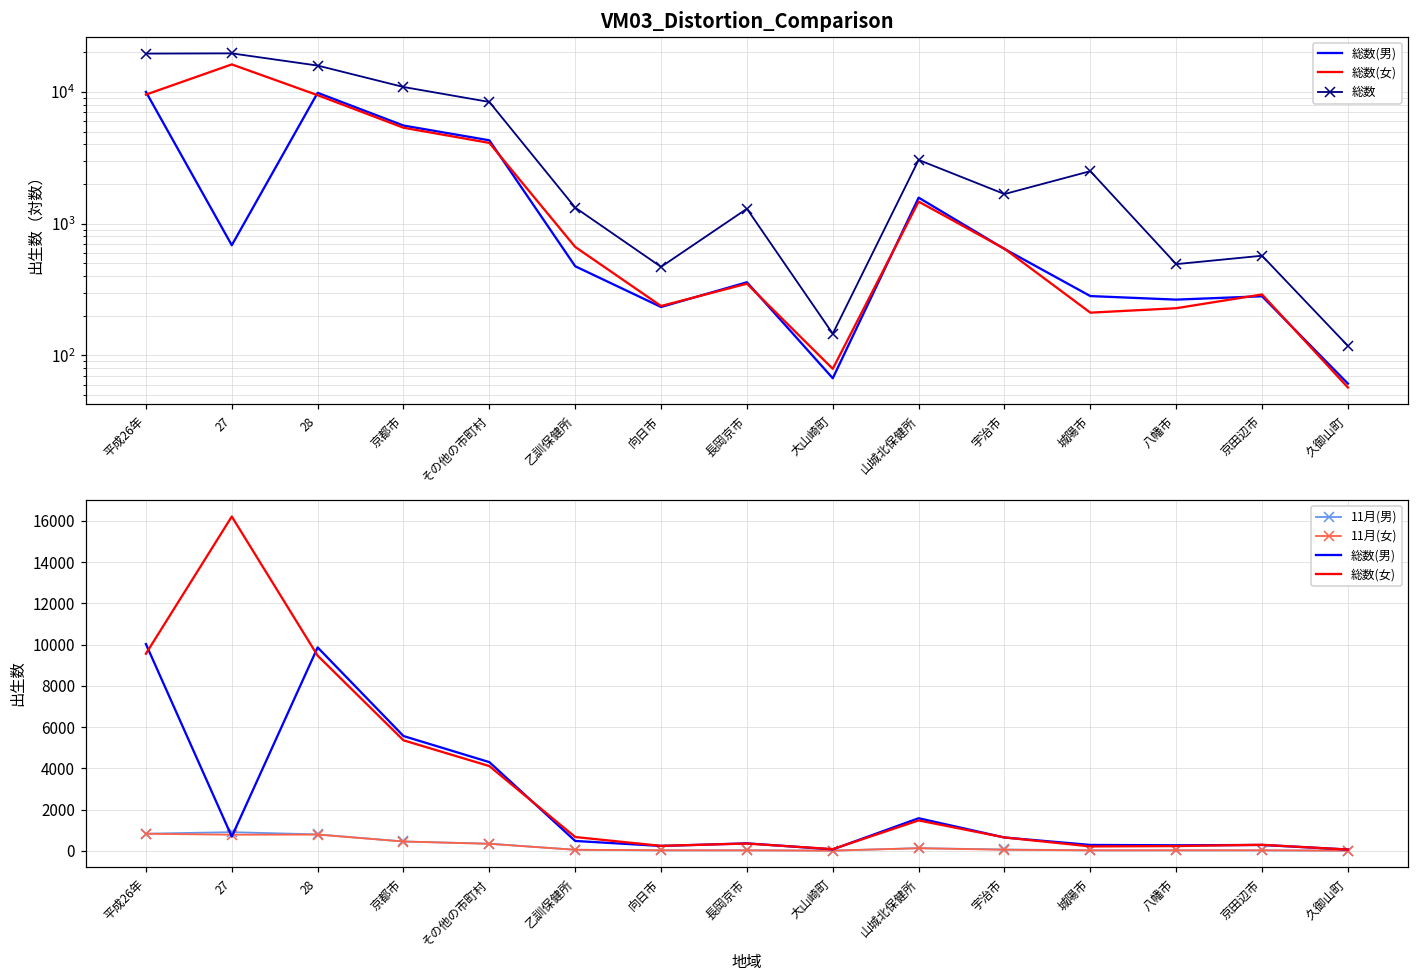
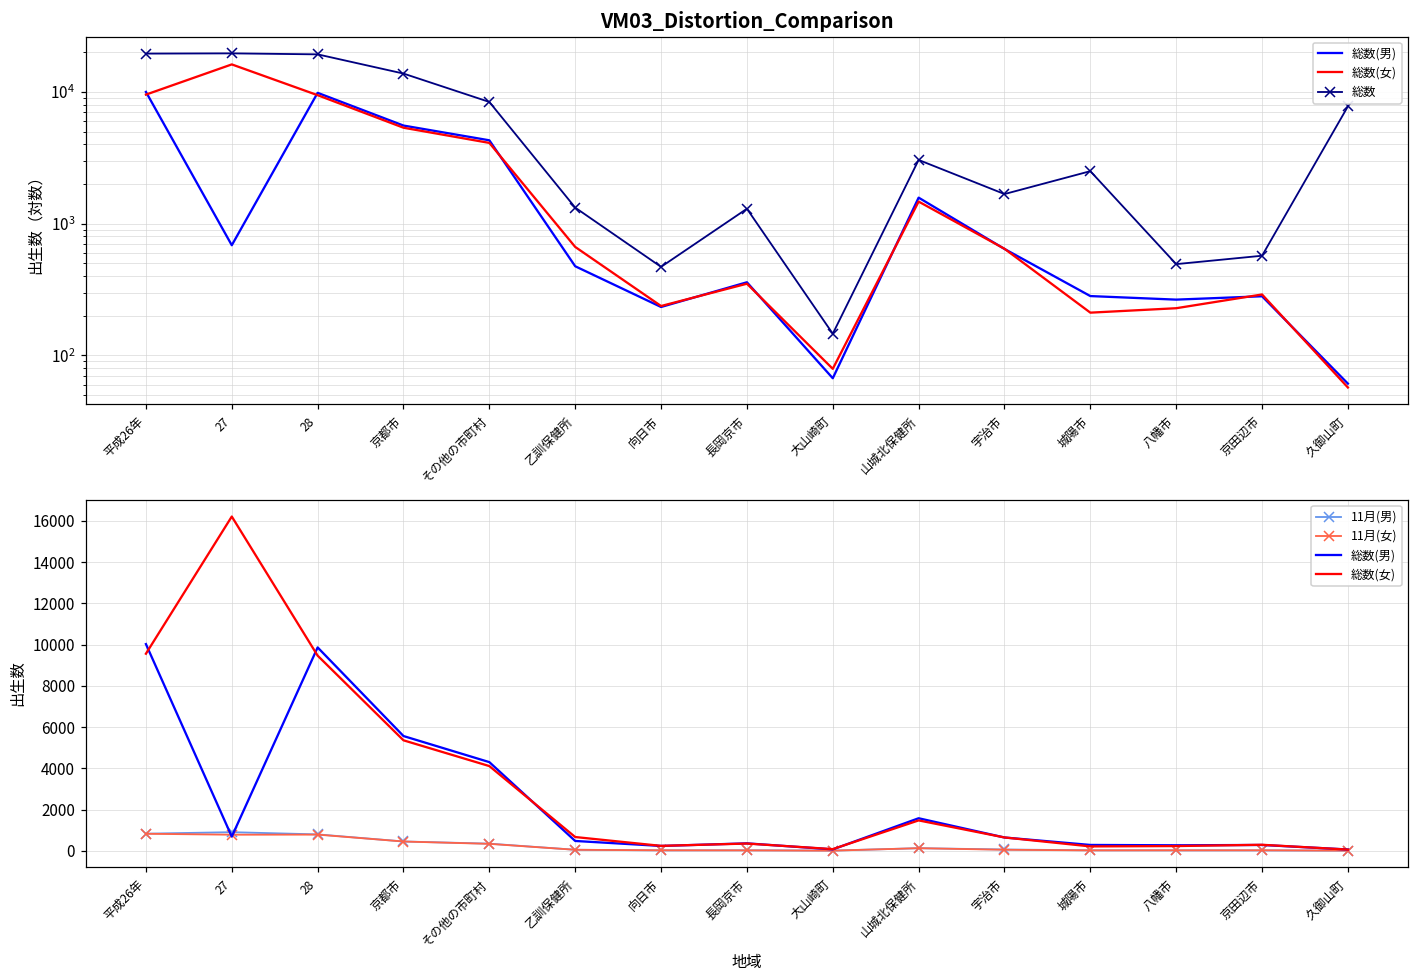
VM03_Distortion_Comparison, 総数, 28: 16000 -> 19000
VM03_Distortion_Comparison, 総数, 京都市: 11000 -> 14000
VM03_Distortion_Comparison, 総数, 久御山町: 120 -> 8000
